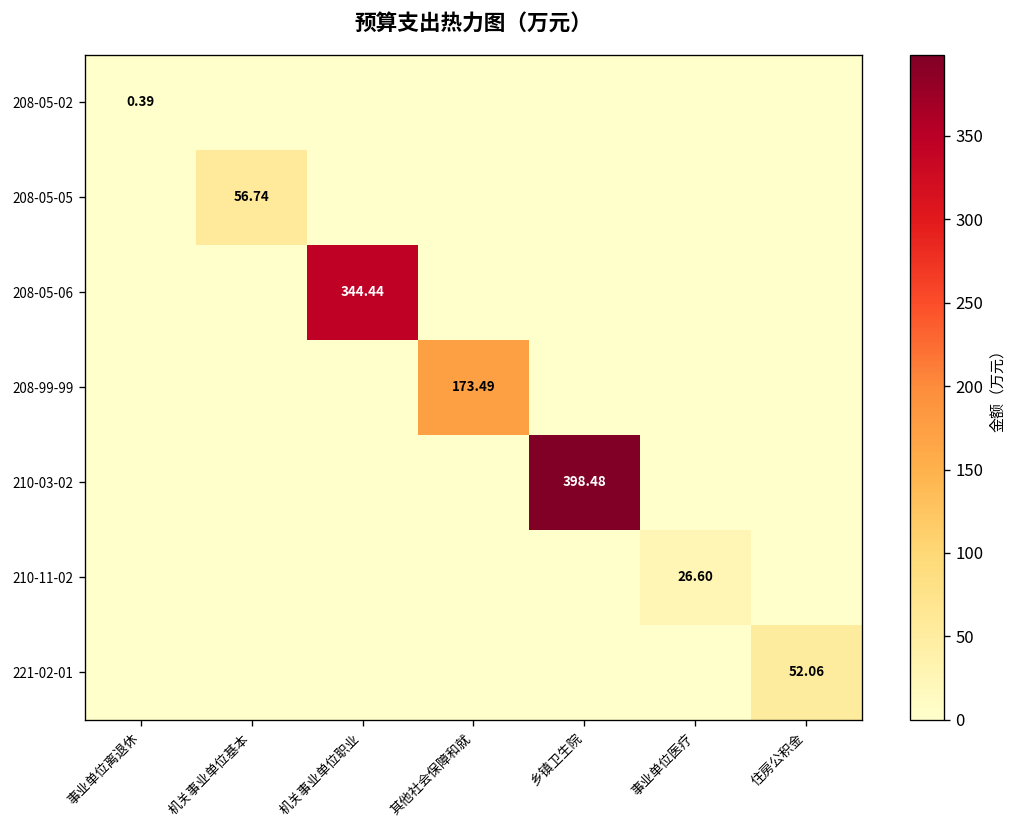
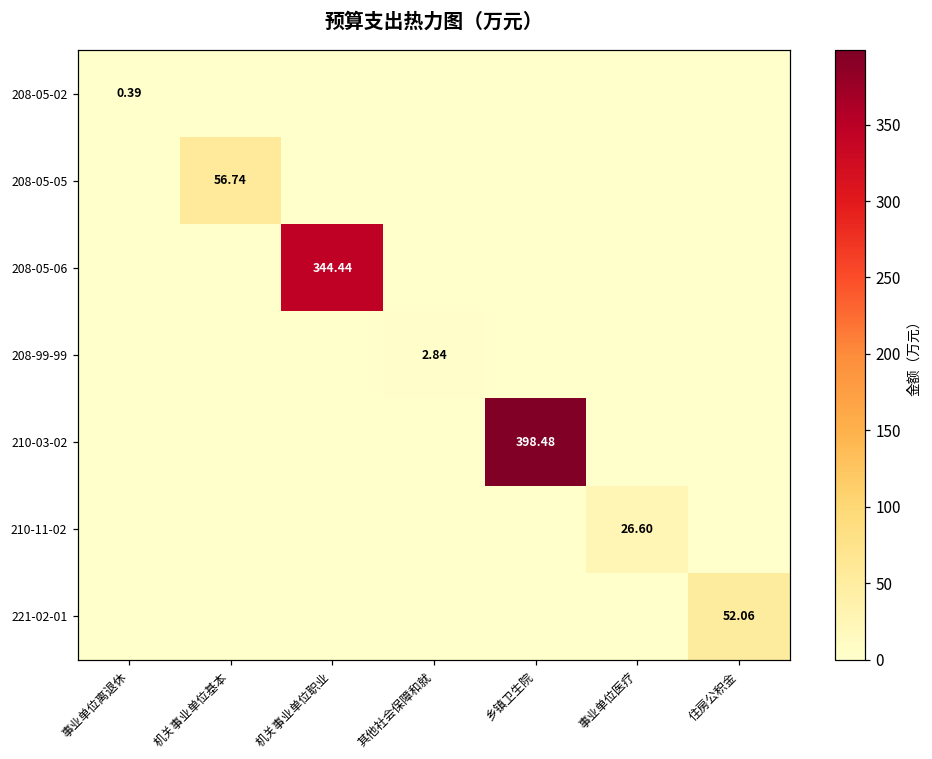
208-99-99, 其他社会保障和就: 173.49 -> 2.84
